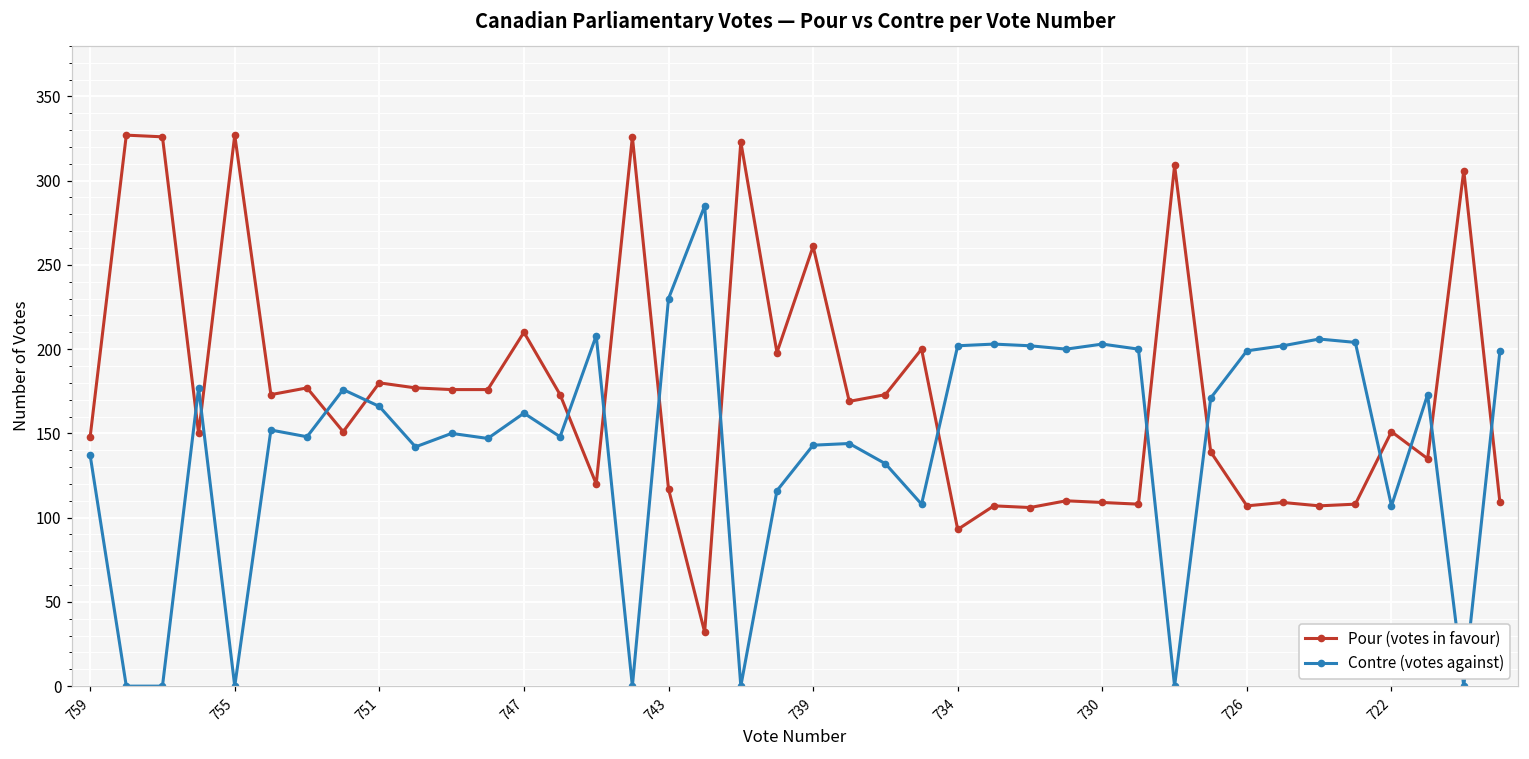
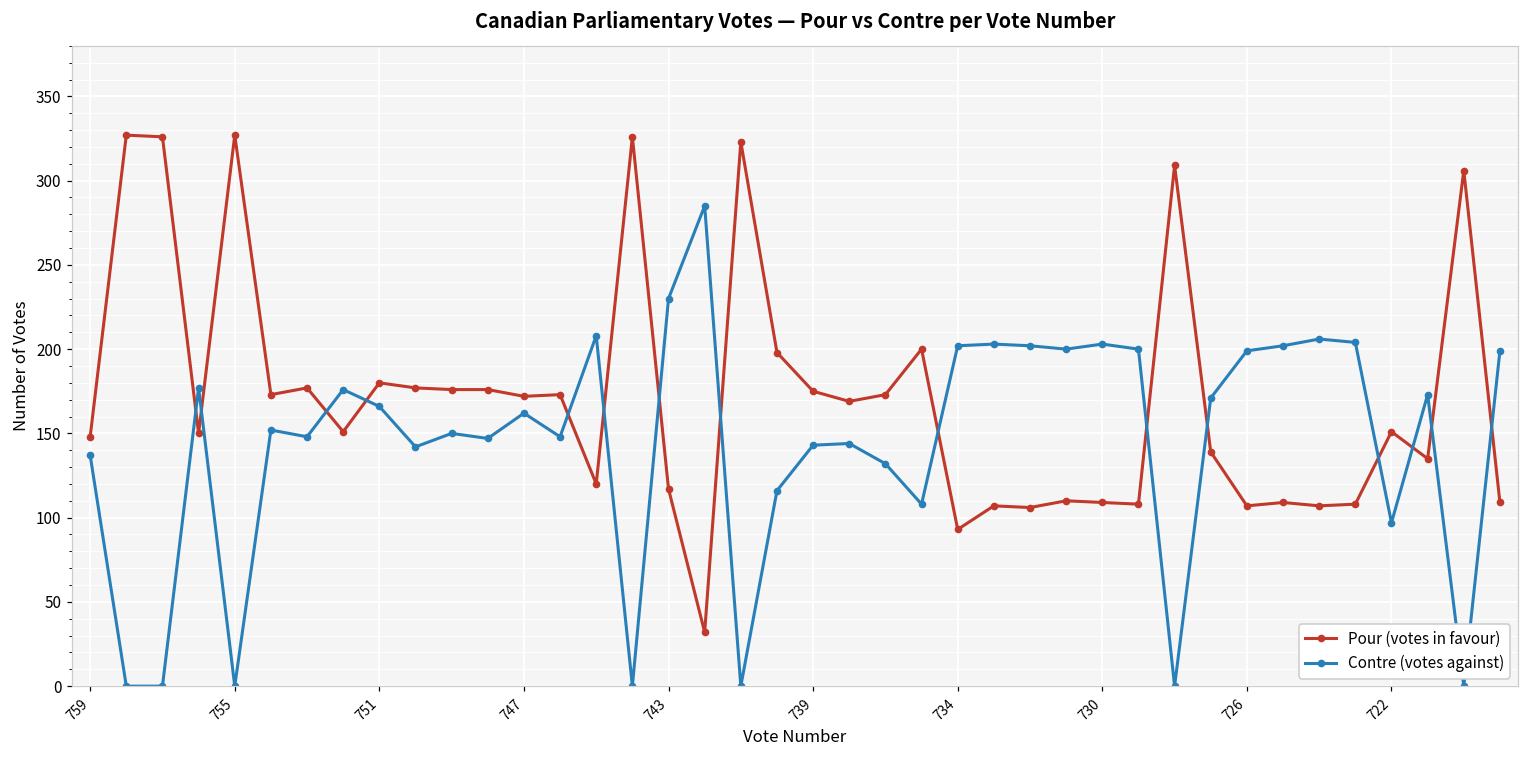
Pour (votes in favour), 747: 210 -> 172
Pour (votes in favour), 739: 261 -> 175
Contre (votes against), 722: 107 -> 97
